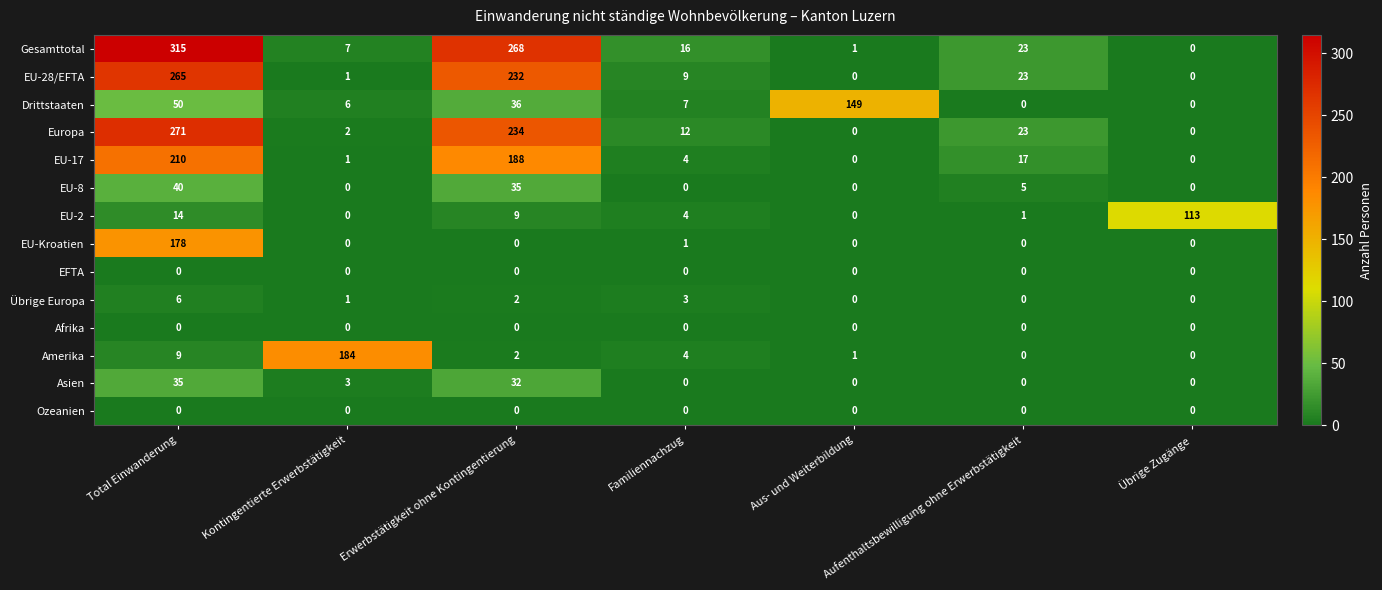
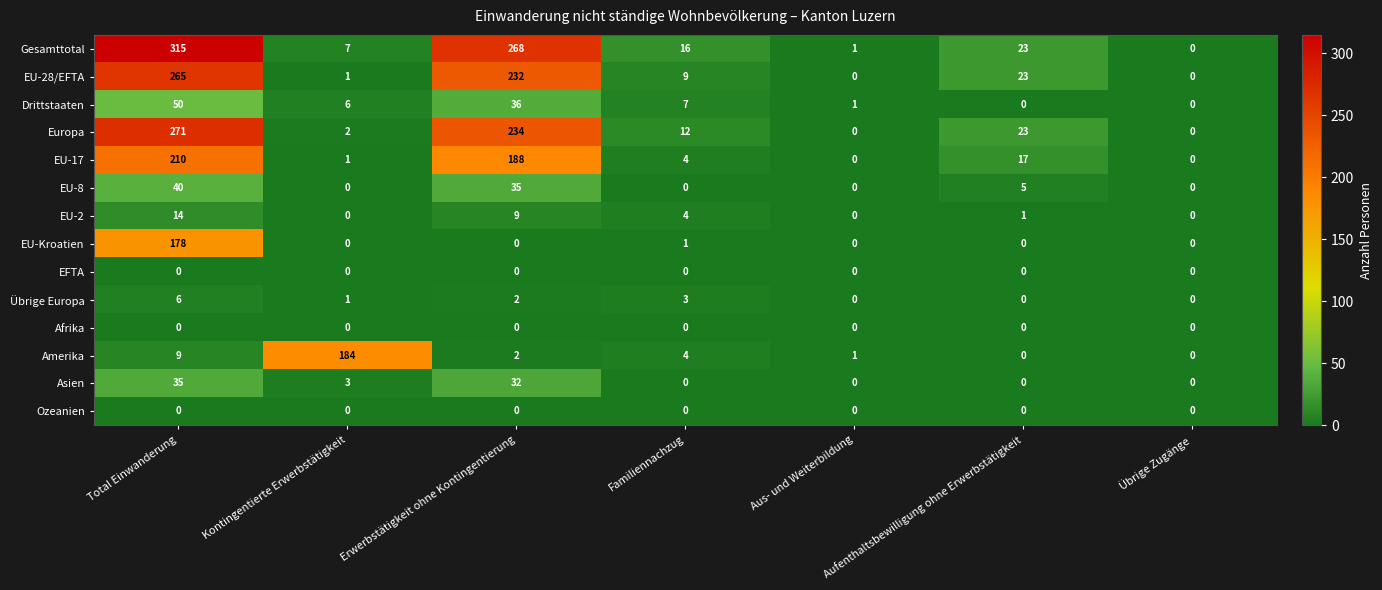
Drittstaaten, Aus- und Weiterbildung: 149 -> 1
EU-2, Übrige Zugänge: 113 -> 0
